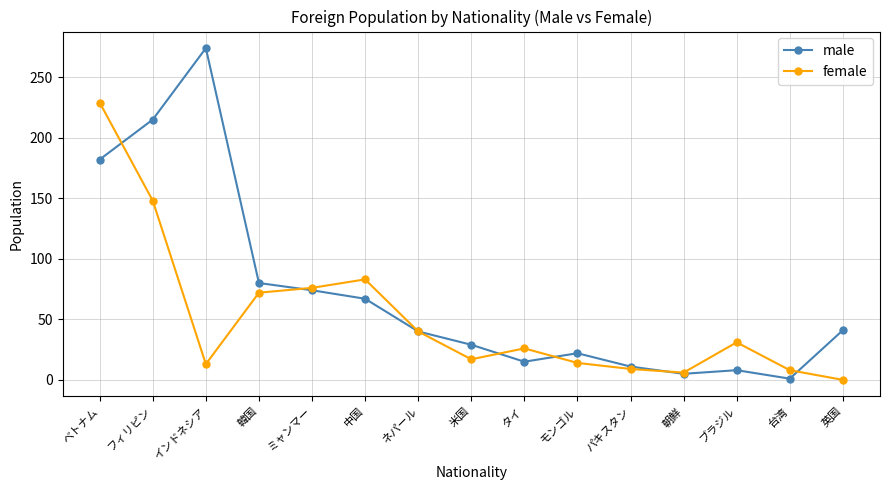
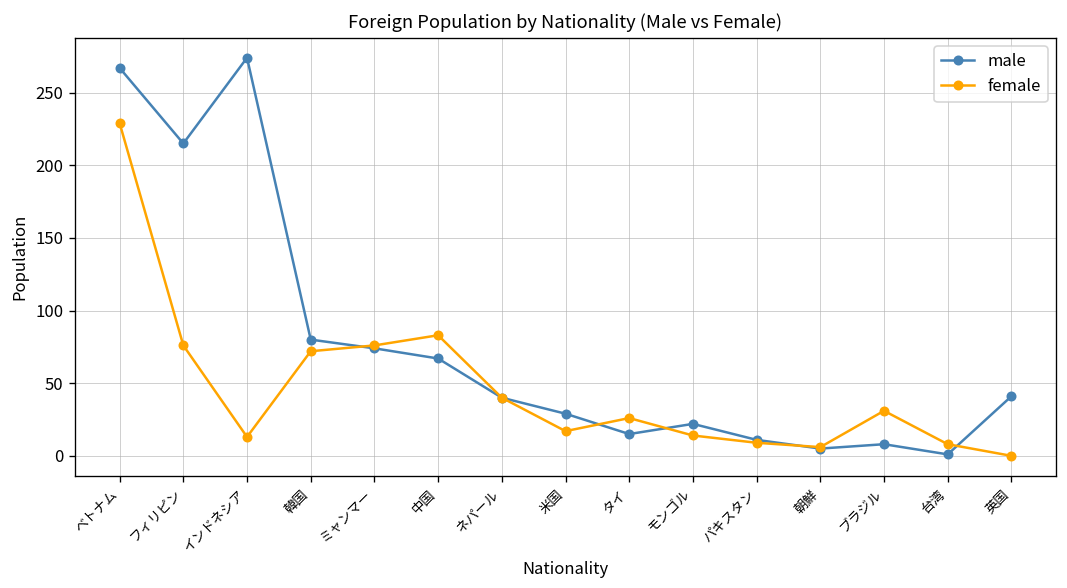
male, ベトナム: 182 -> 267
female, フィリピン: 148 -> 76
